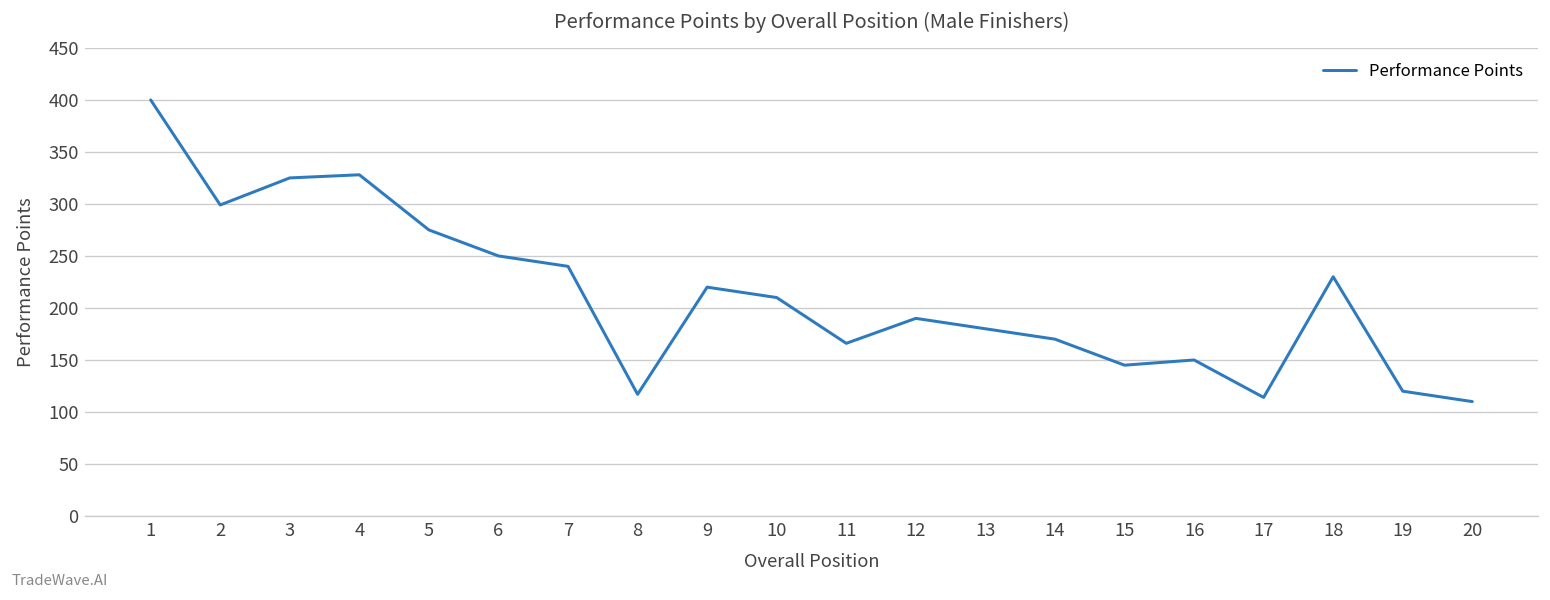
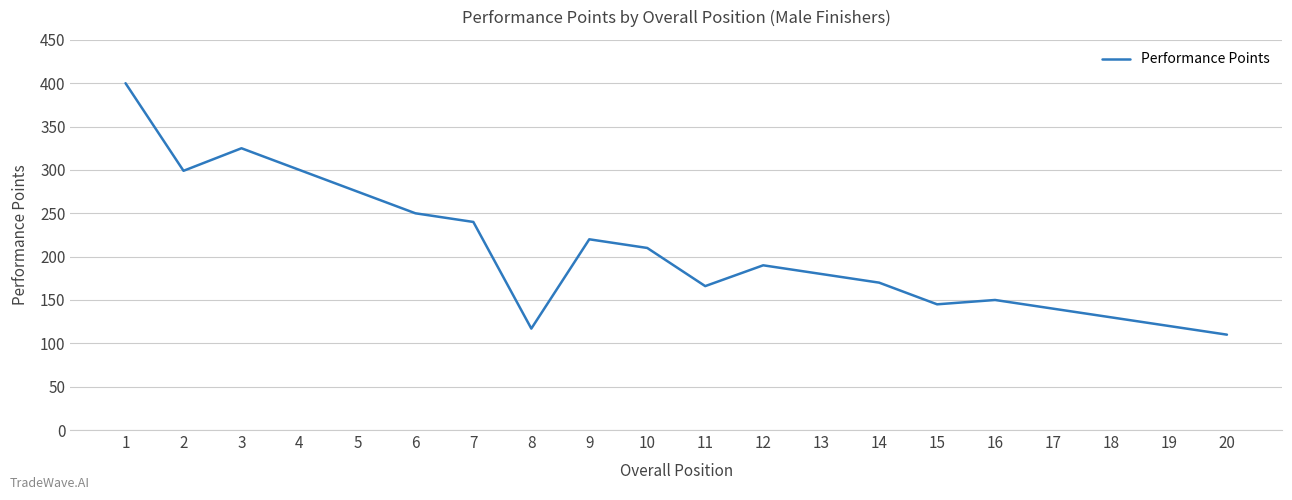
4: 330 -> 300
17: 110 -> 140
18: 230 -> 130
